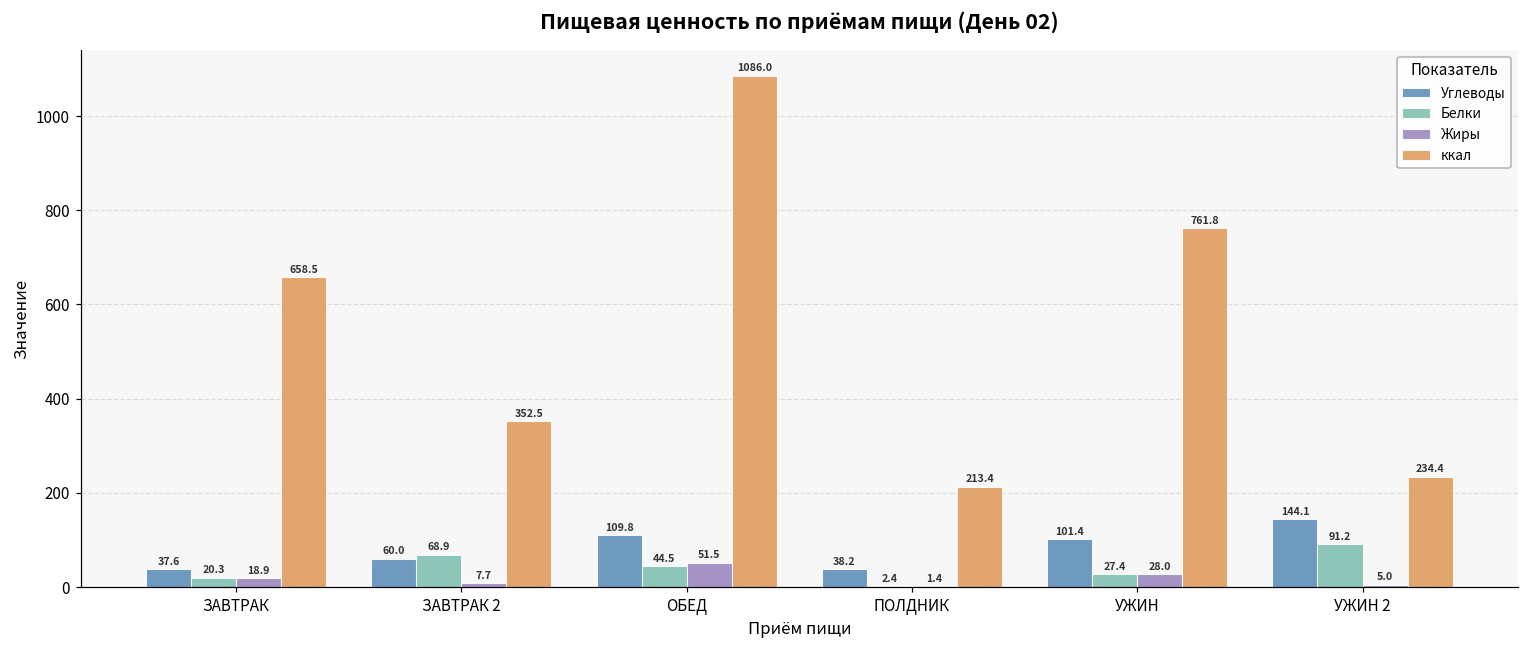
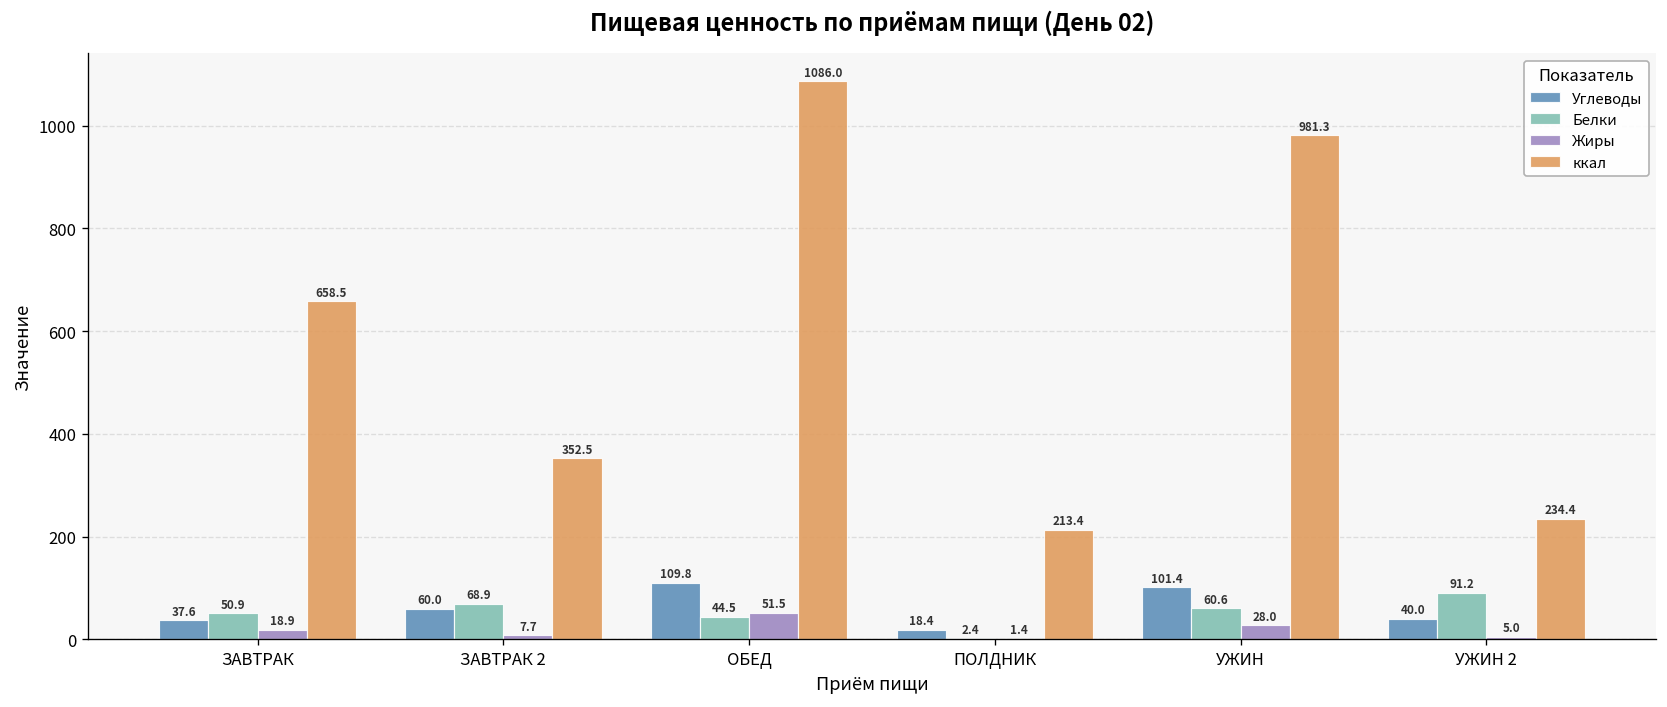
Белки, ЗАВТРАК: 20.3 -> 50.9
Углеводы, ПОЛДНИК: 38.2 -> 18.4
Белки, УЖИН: 27.4 -> 60.6
ккал, УЖИН: 761.8 -> 981.3
Углеводы, УЖИН 2: 144.1 -> 40.0
